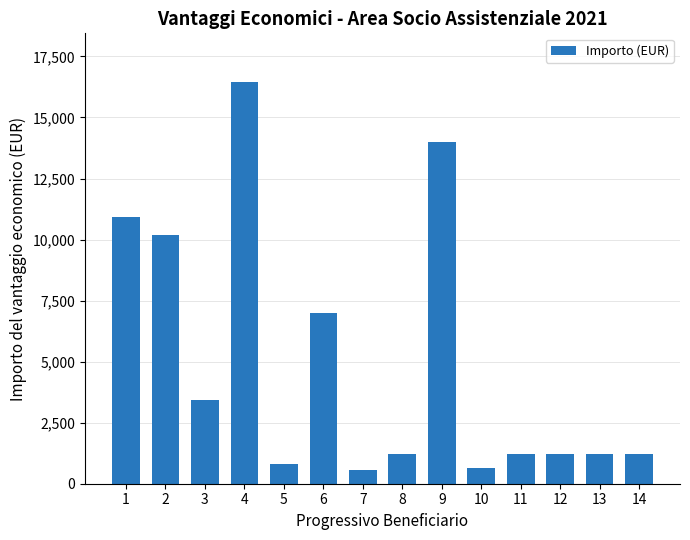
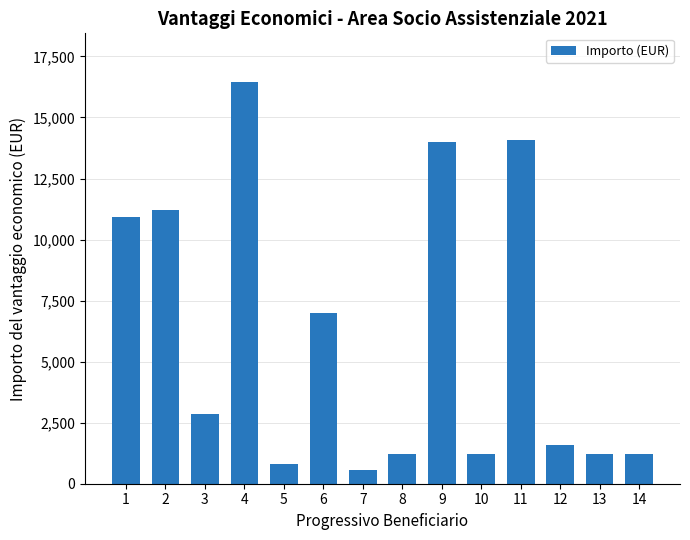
2: 10,200 -> 11,200
3: 3,400 -> 2,900
10: 700 -> 1,200
11: 1,200 -> 14,100
12: 1,200 -> 1,600
